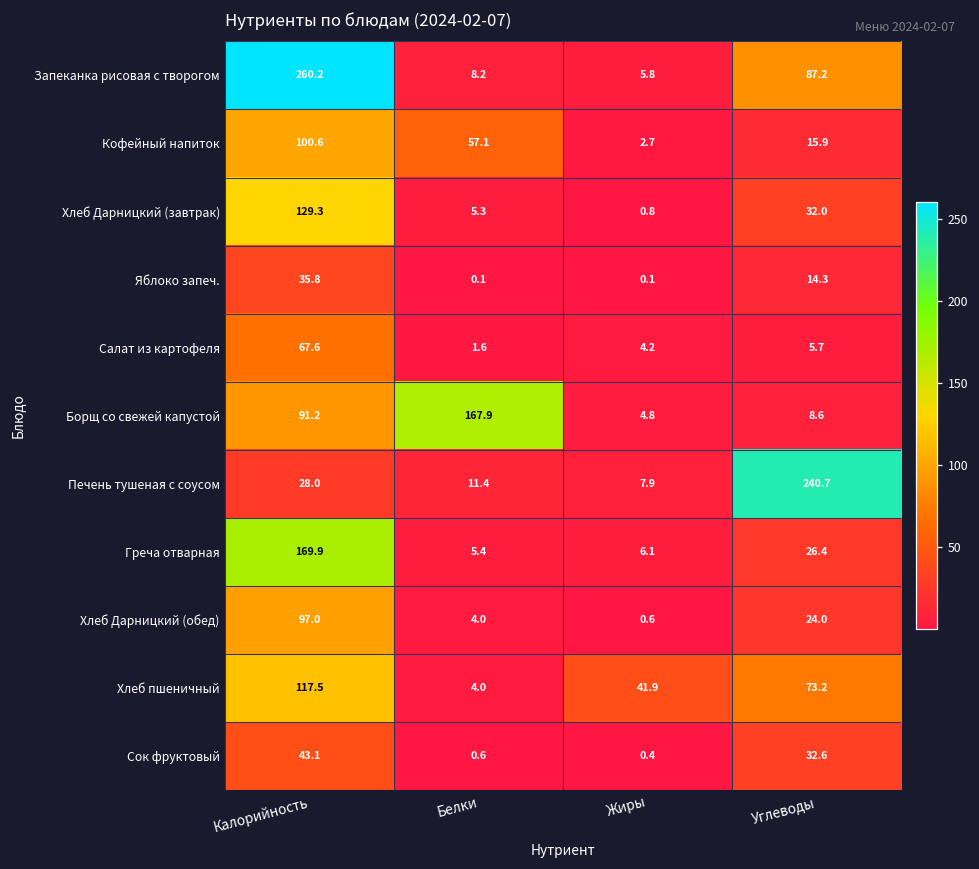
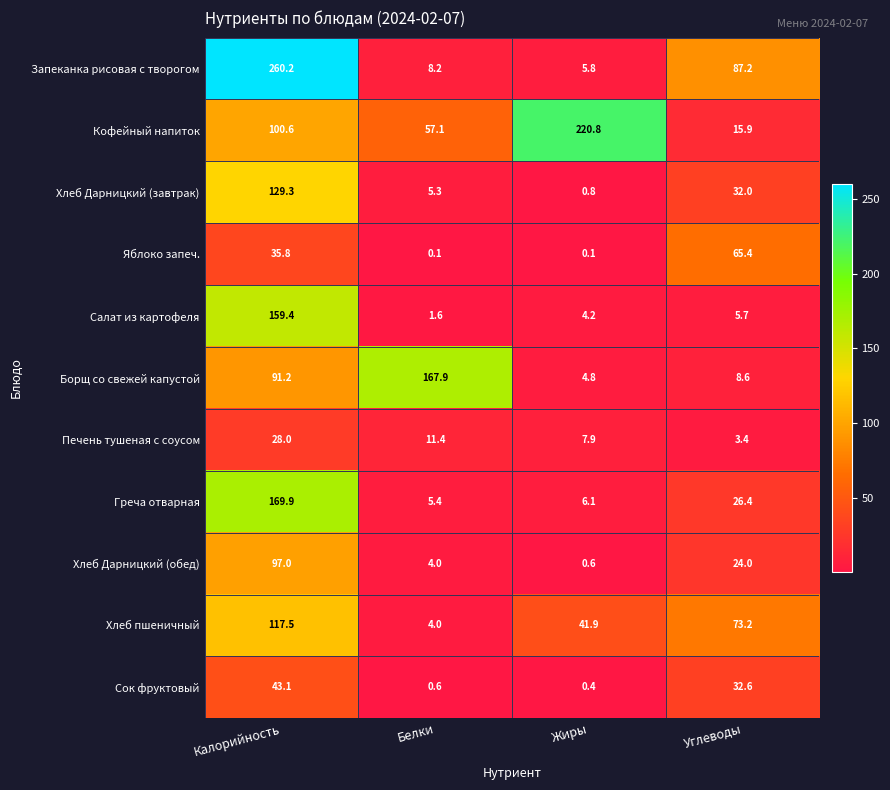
Кофейный напиток, Жиры: 2.7 -> 220.8
Яблоко запеч., Углеводы: 14.3 -> 65.4
Салат из картофеля, Калорийность: 67.6 -> 159.4
Печень тушеная с соусом, Углеводы: 240.7 -> 3.4
